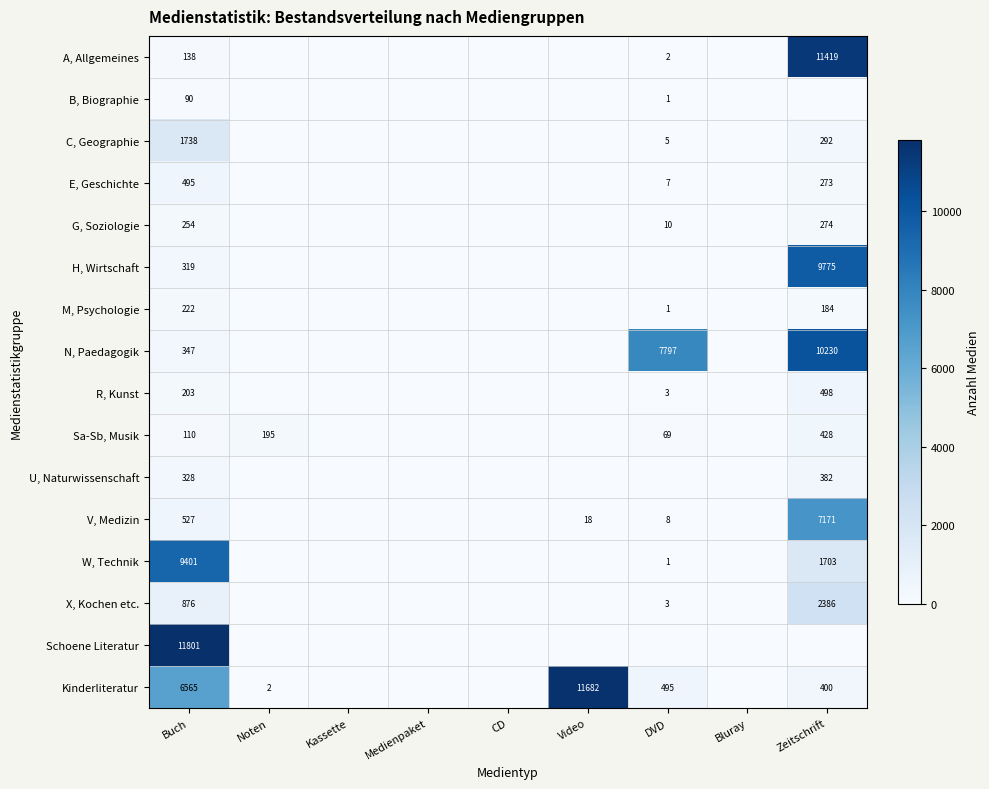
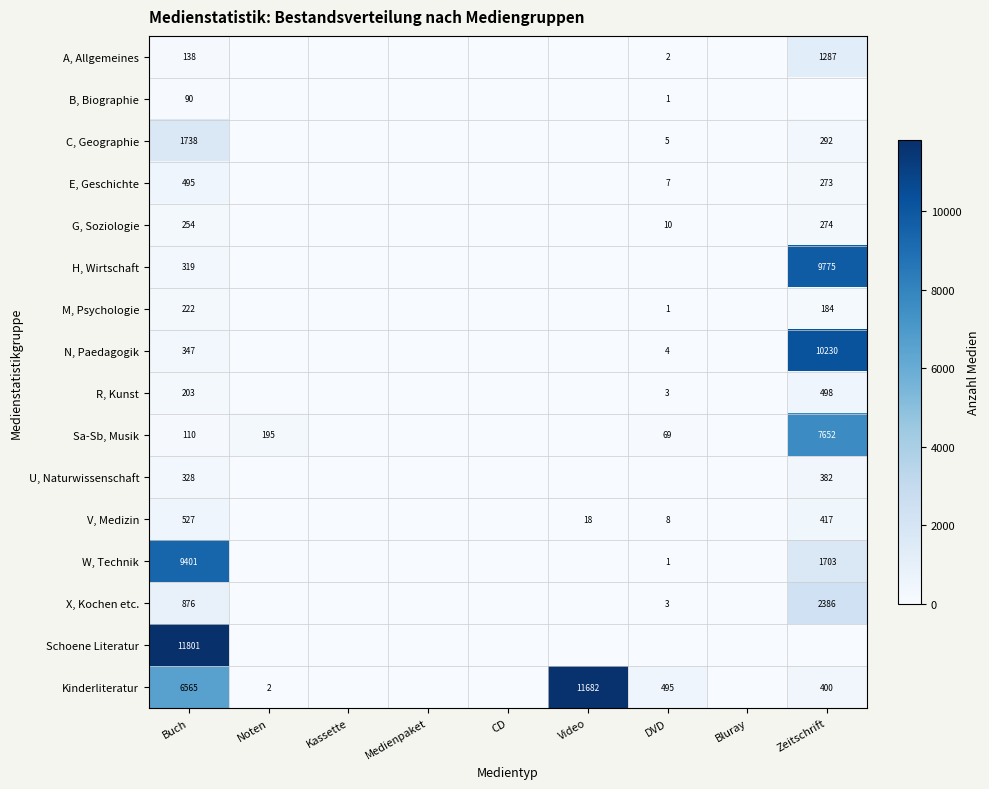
A, Allgemeines, Zeitschrift: 11419 -> 1287
N, Paedagogik, DVD: 7797 -> 4
Sa-Sb, Musik, Zeitschrift: 428 -> 7652
V, Medizin, Zeitschrift: 7171 -> 417
